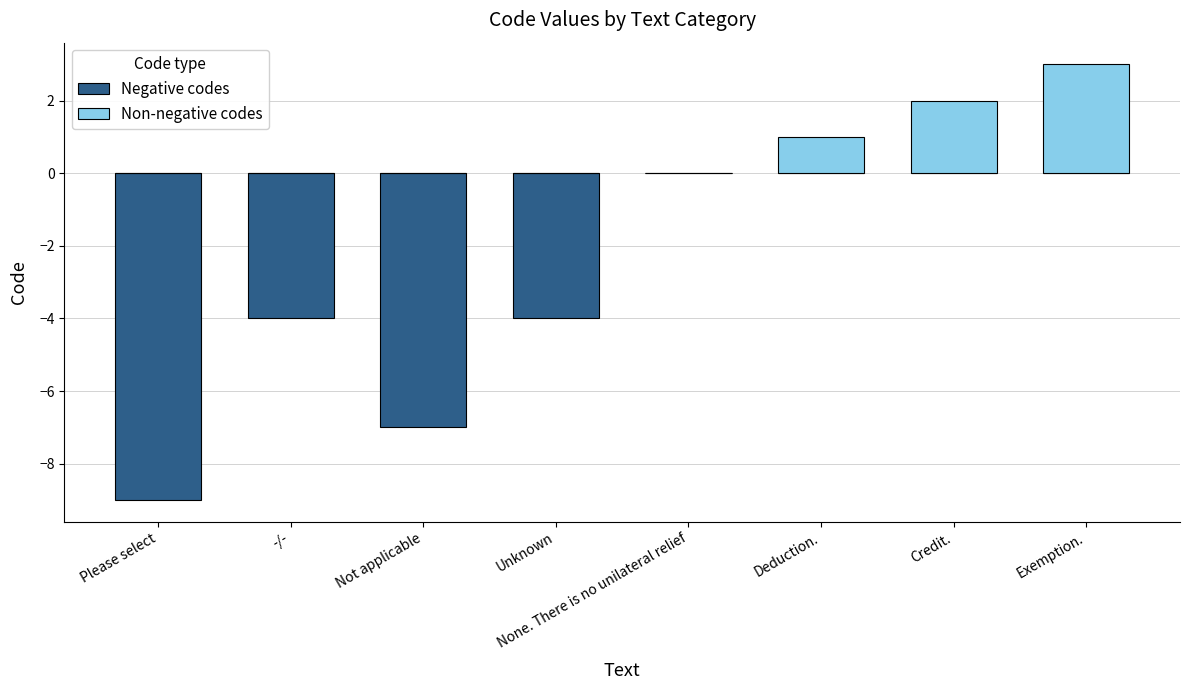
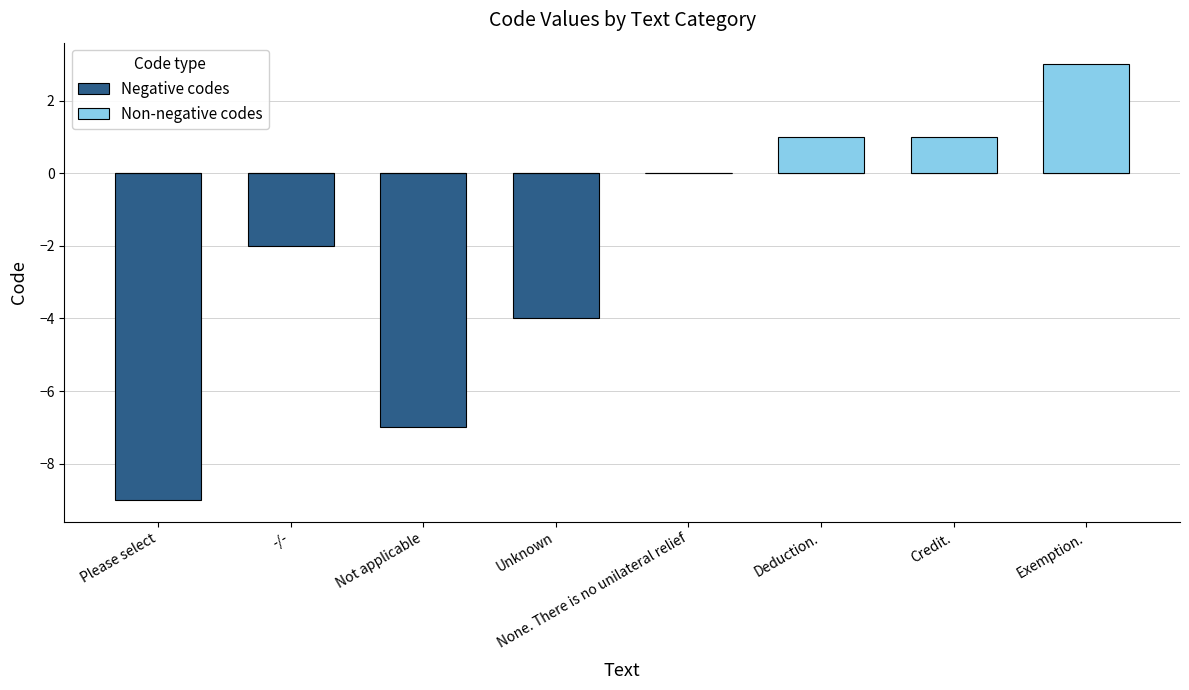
Negative codes, -/-: -4 -> -2
Non-negative codes, Credit.: 2 -> 1
